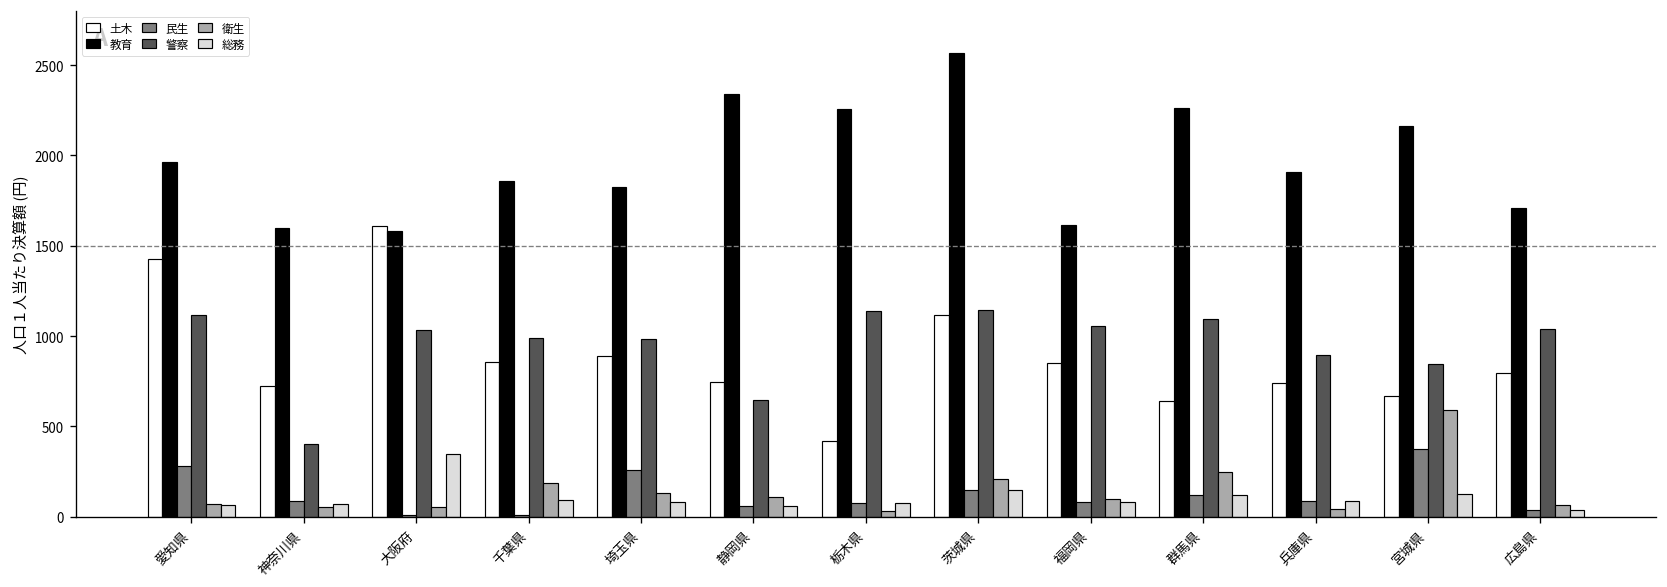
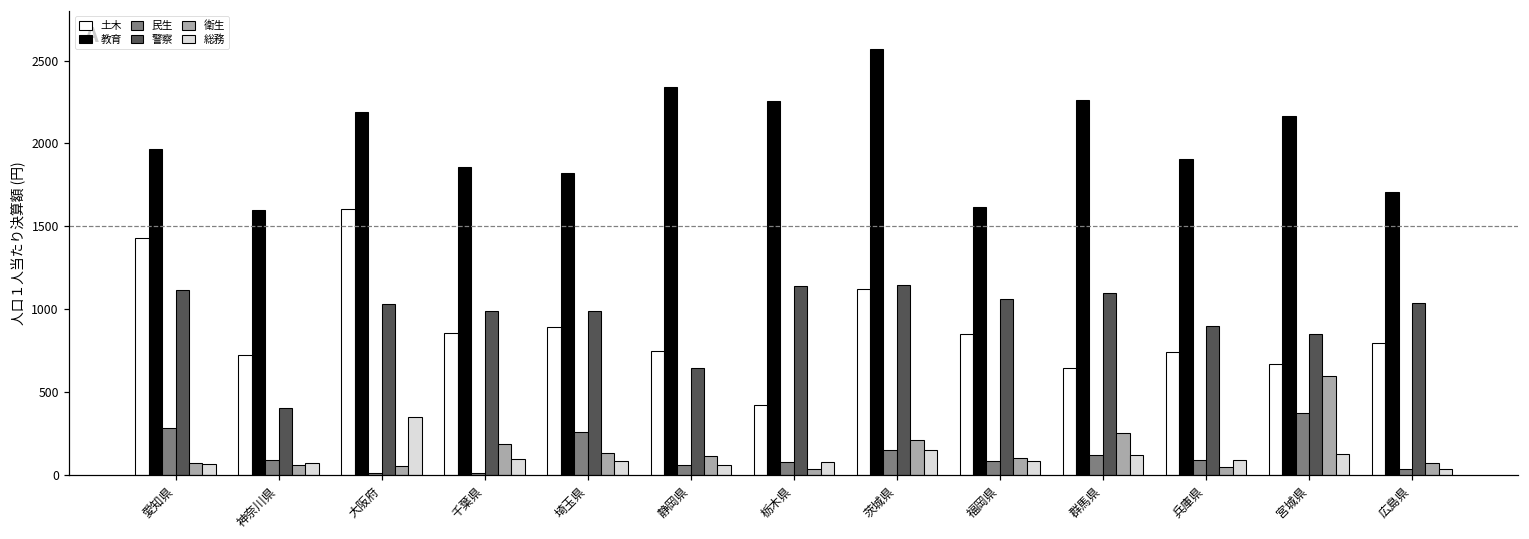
教育, 大阪府: 1580 -> 2190
